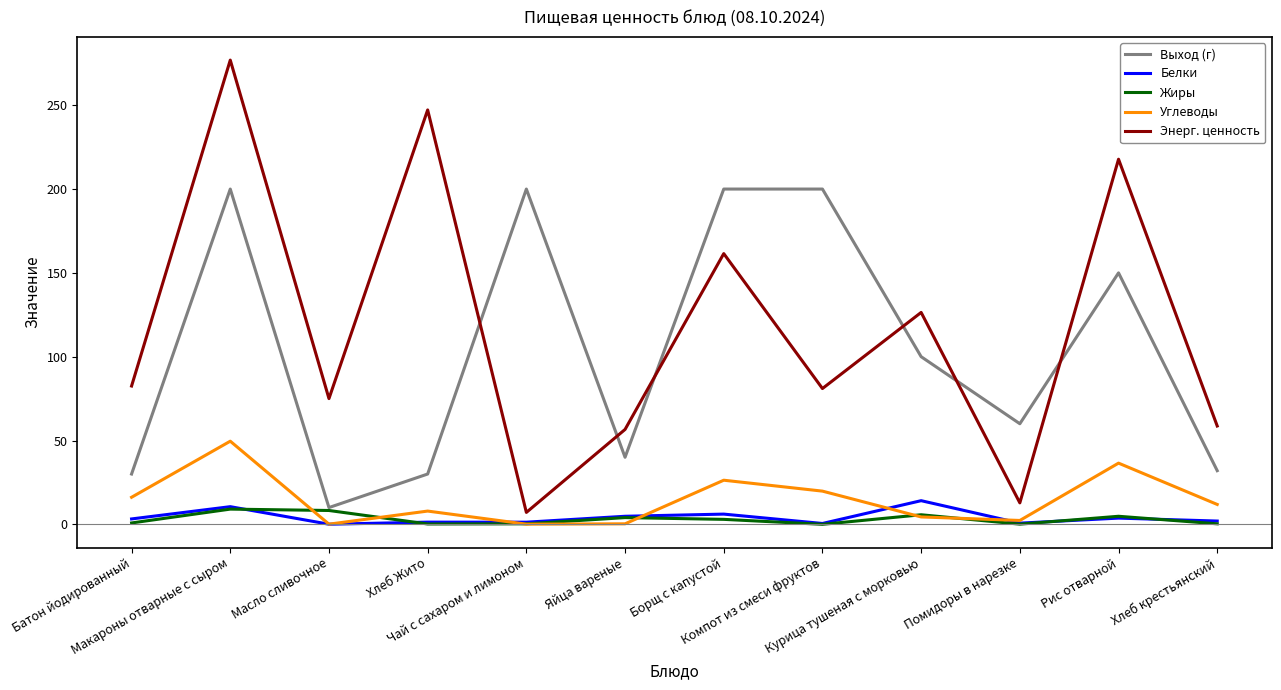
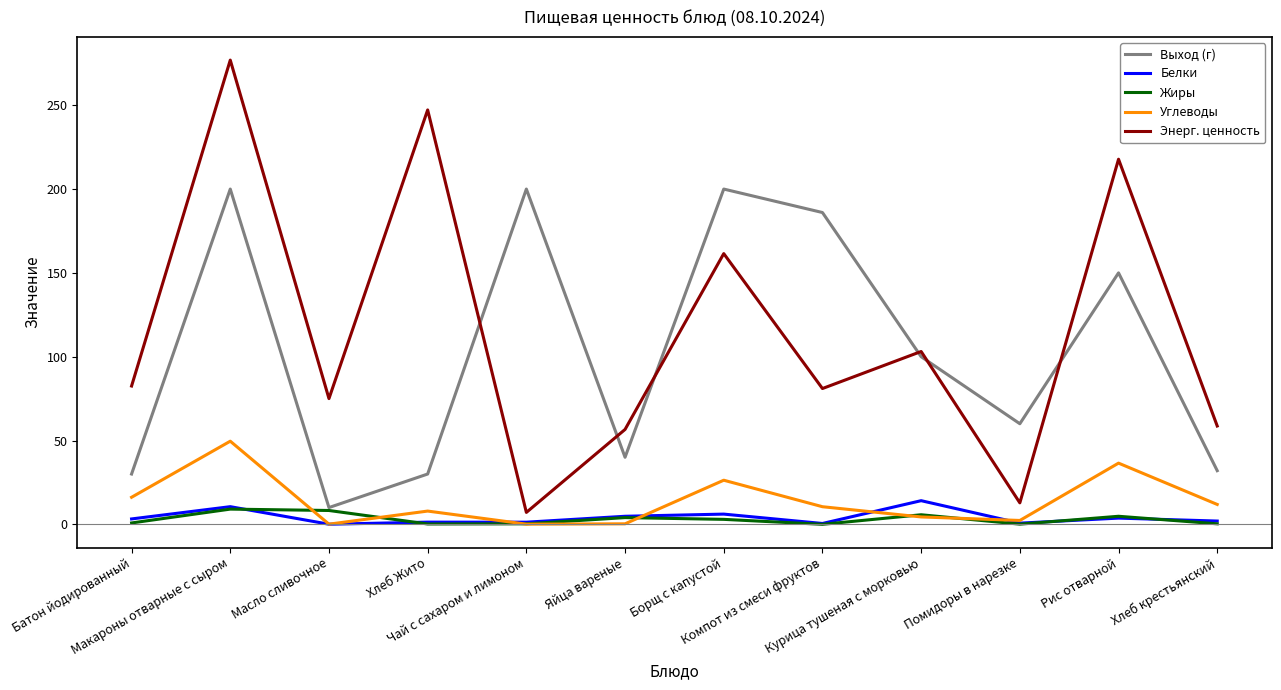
Выход (г), Компот из смеси фруктов: 200 -> 186
Углеводы, Компот из смеси фруктов: 20 -> 11
Энерг. ценность, Курица тушеная с морковью: 126 -> 103
